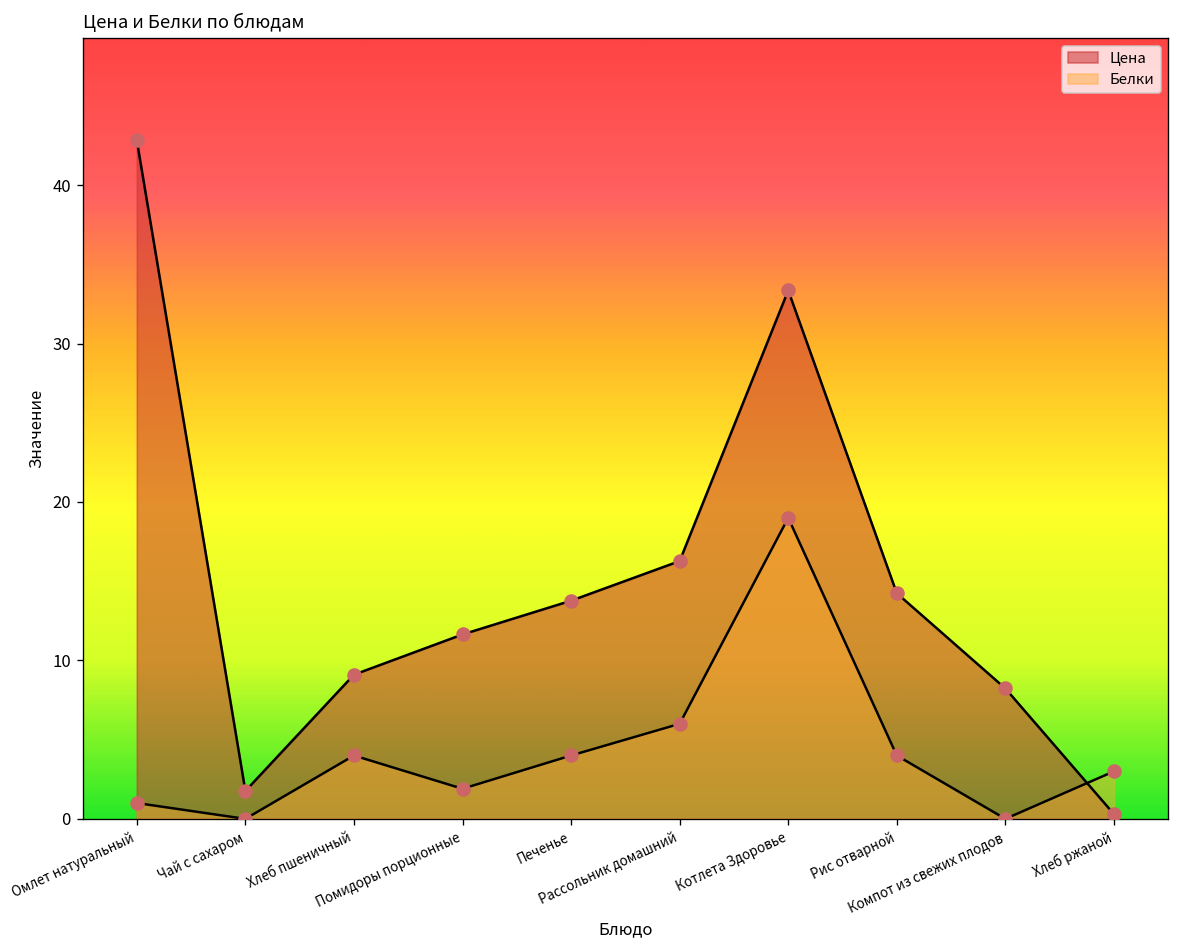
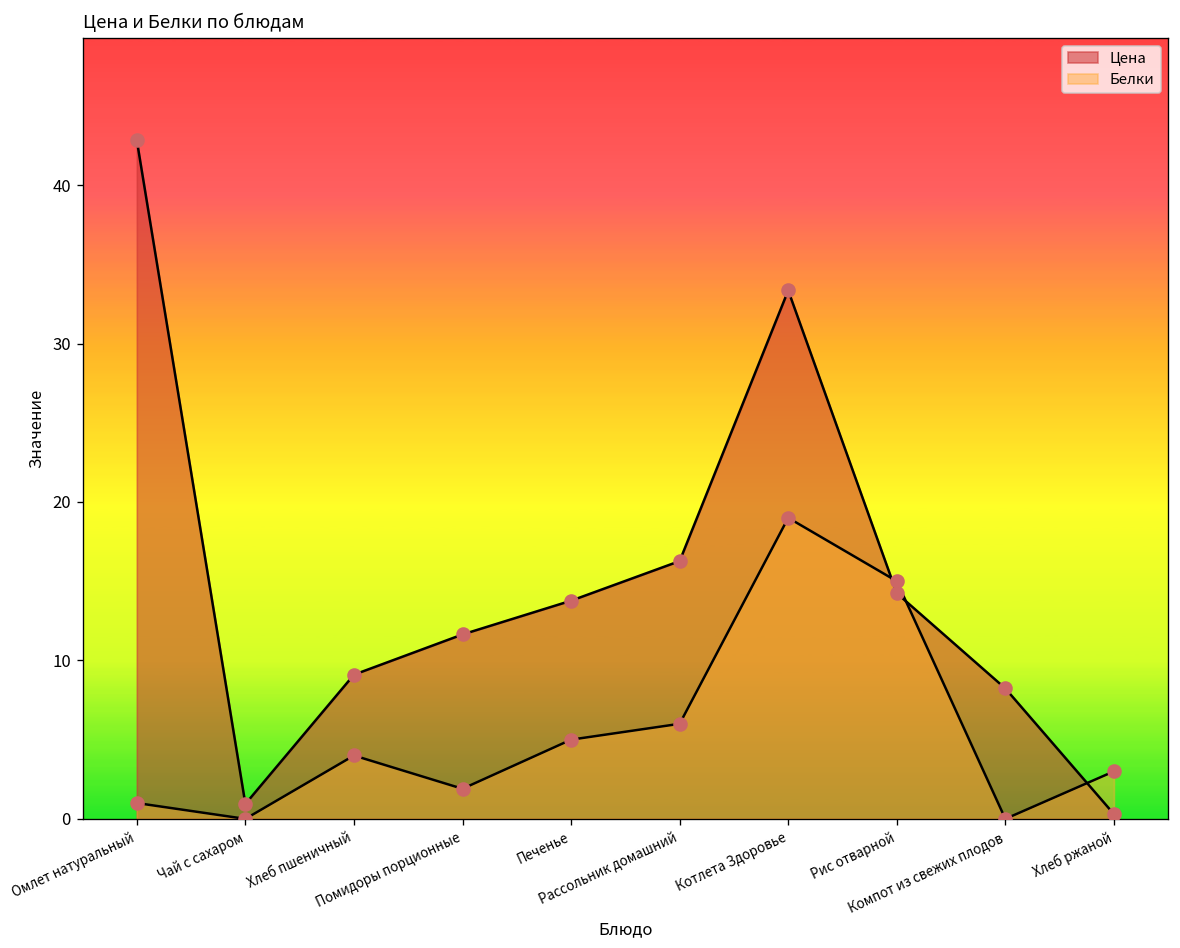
Цена, Чай с сахаром: 1.8 -> 0.9
Белки, Печенье: 4 -> 5
Белки, Рис отварной: 4 -> 15
